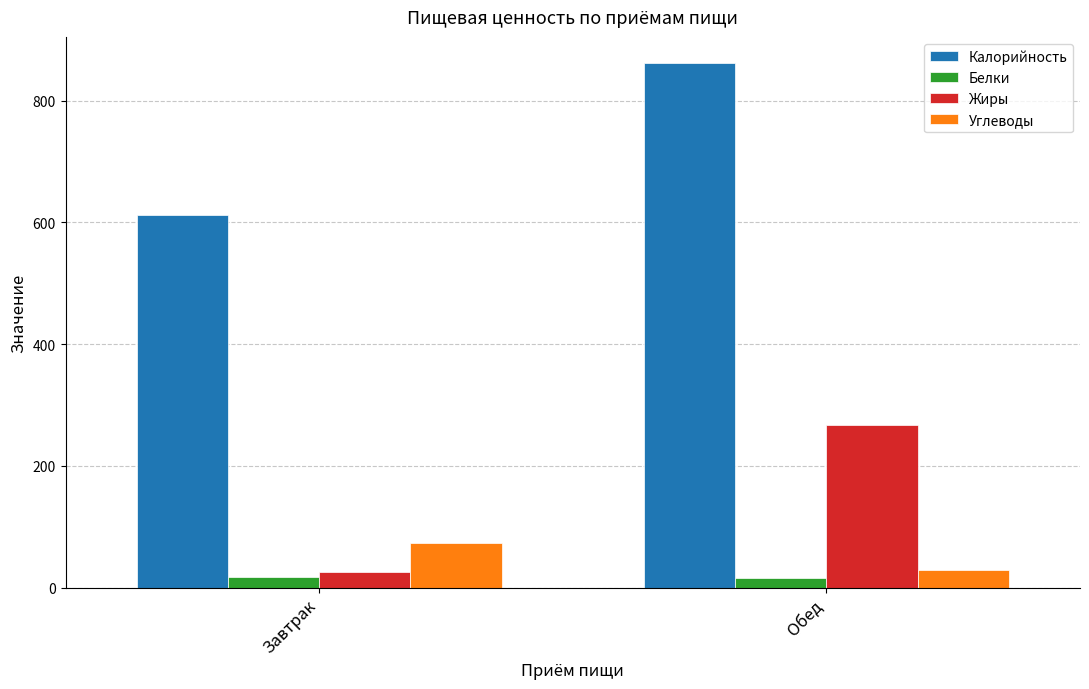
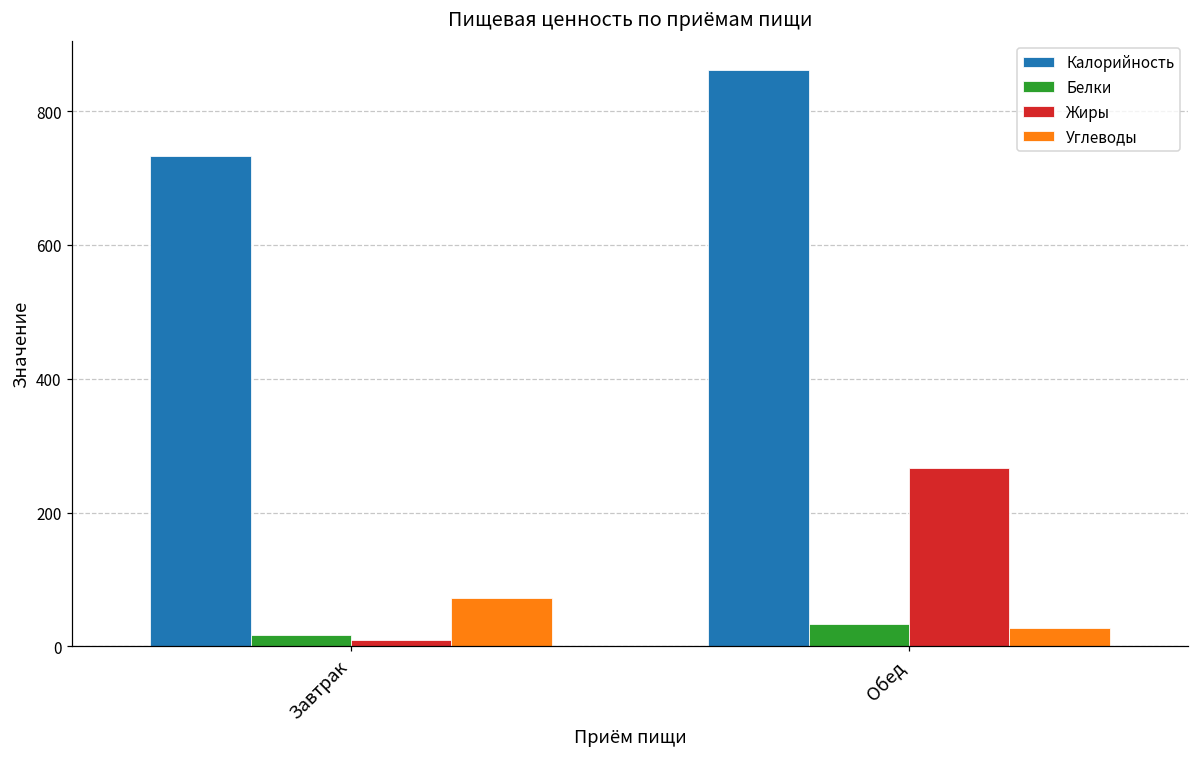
Калорийность, Завтрак: 610 -> 730
Жиры, Завтрак: 30 -> 10
Белки, Обед: 20 -> 30
